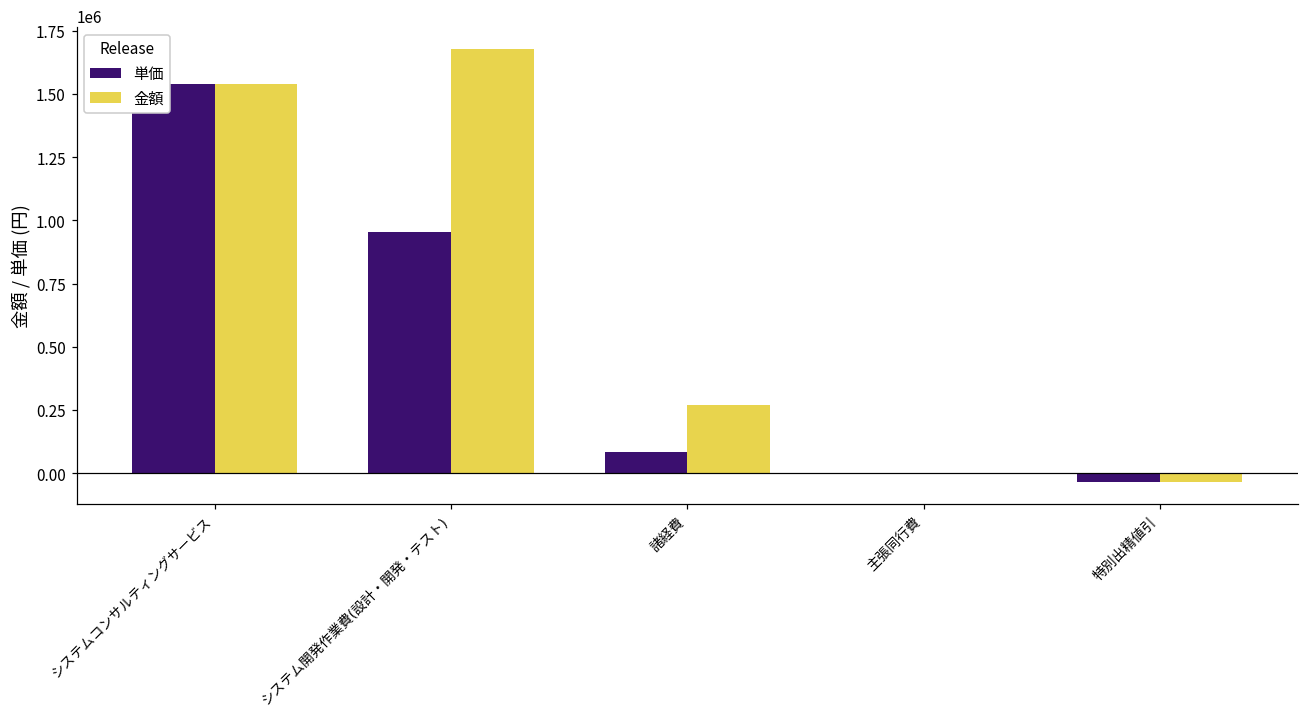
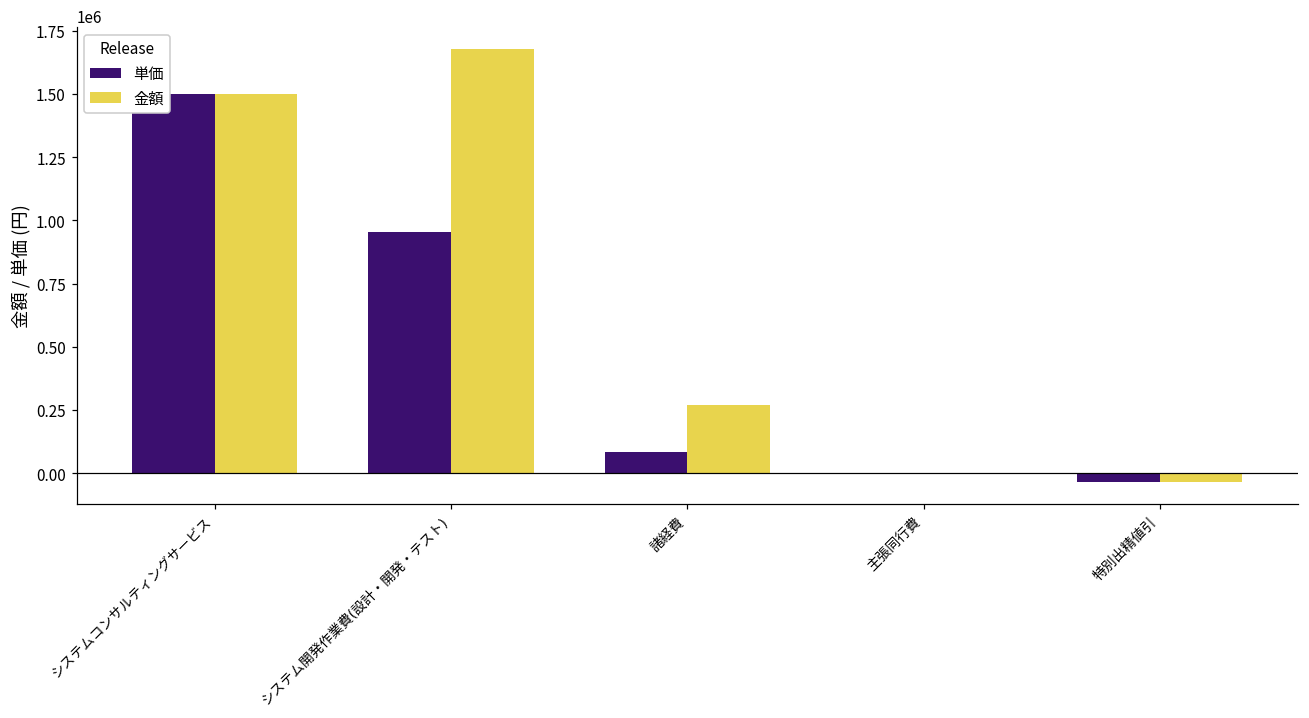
単価, システムコンサルティングサービス: 1540000 -> 1500000
金額, システムコンサルティングサービス: 1540000 -> 1500000
